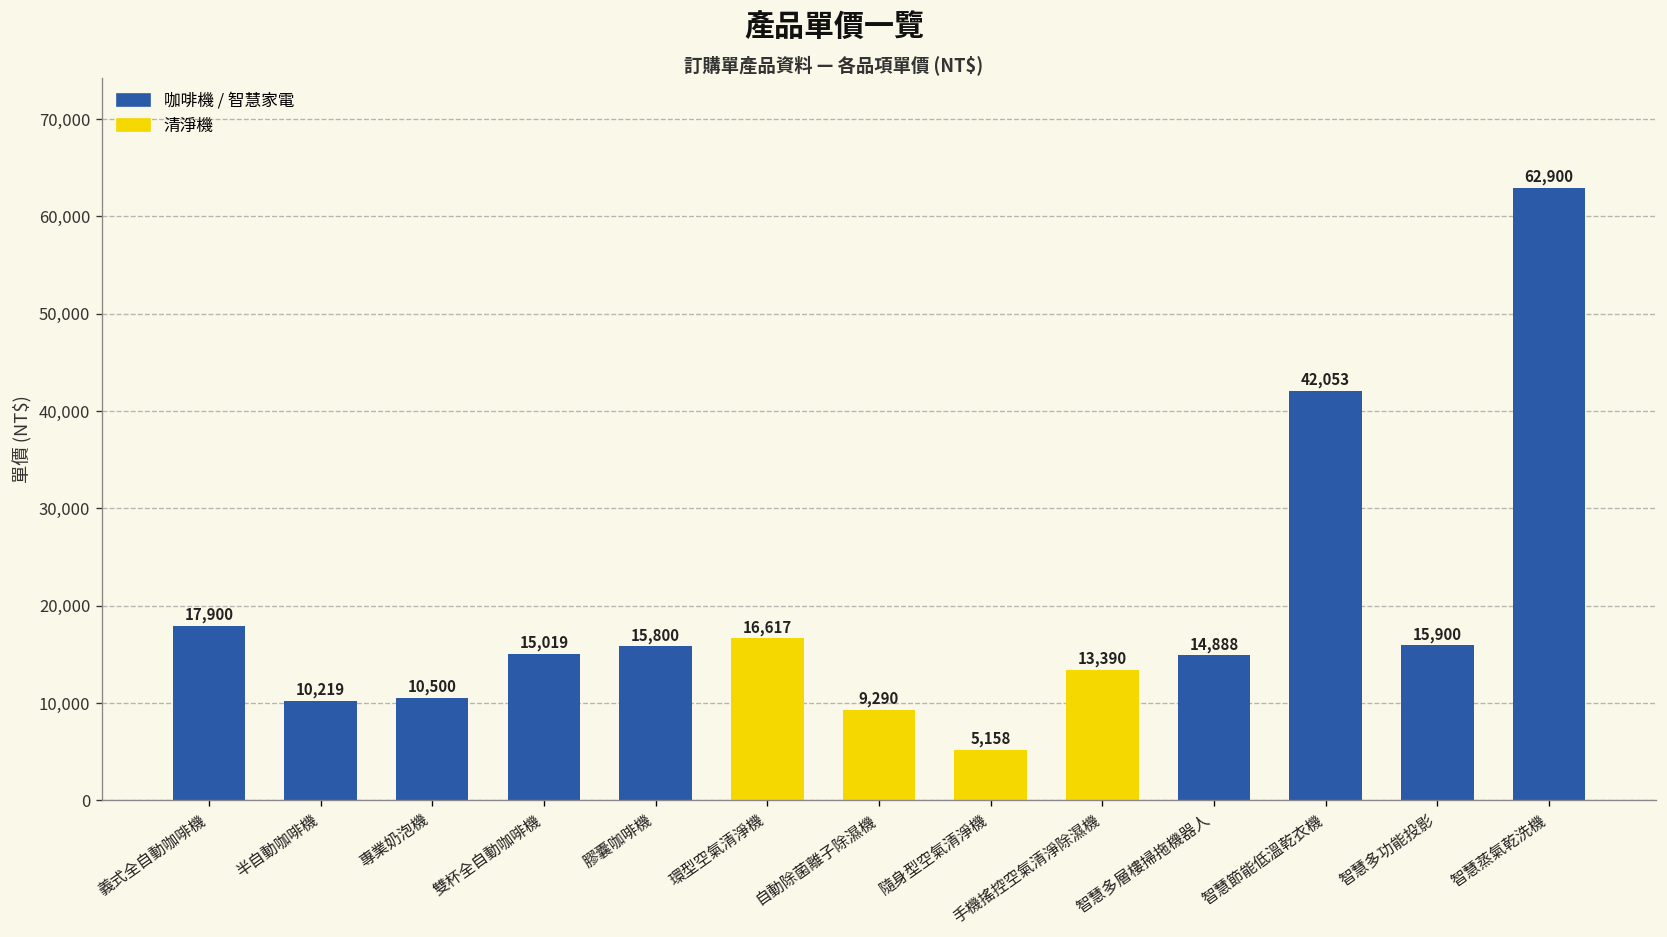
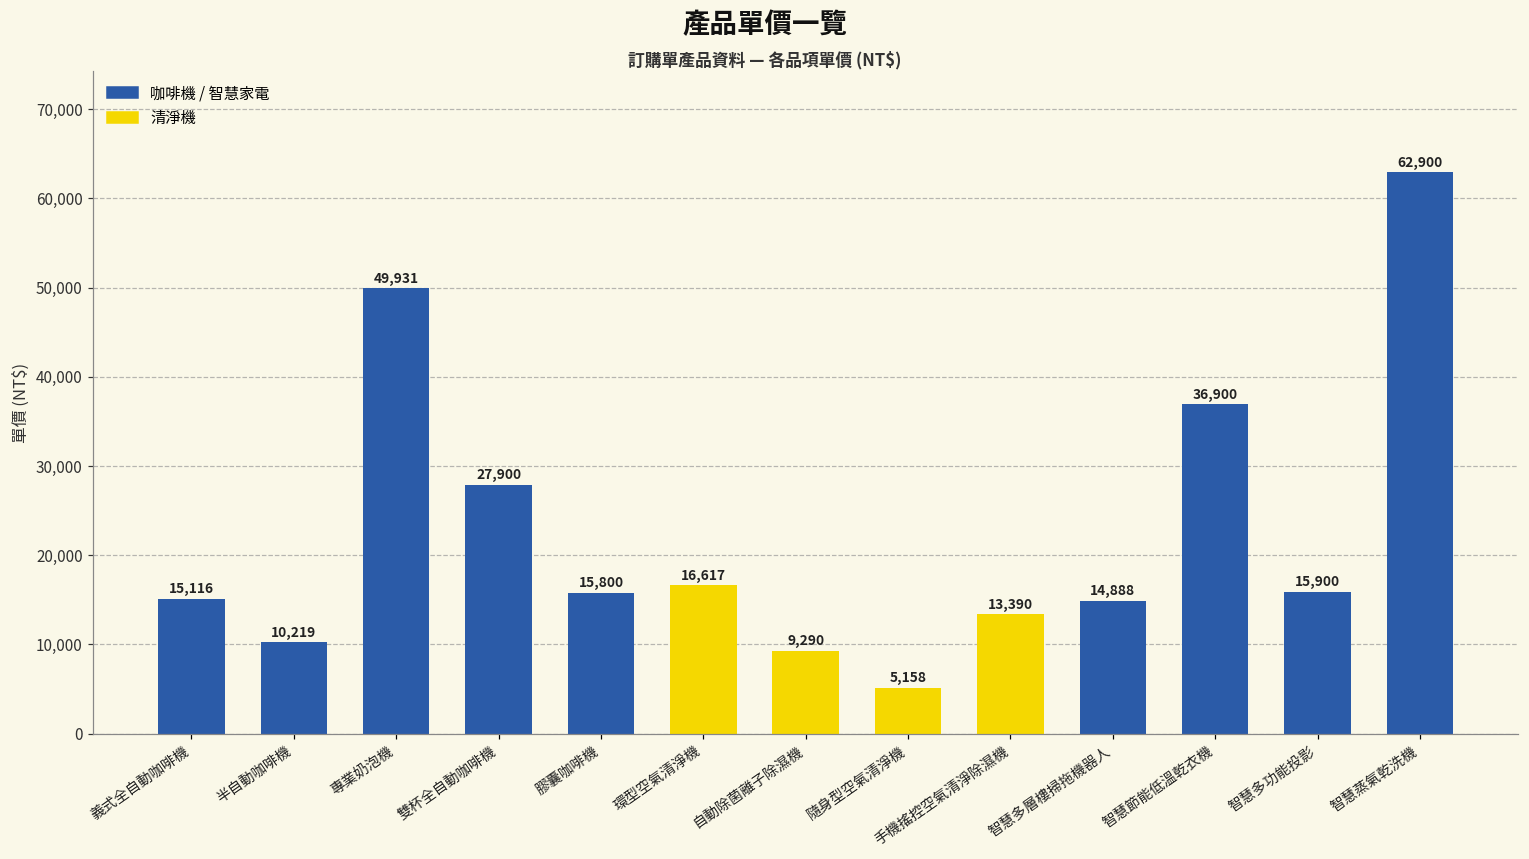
義式全自動咖啡機: 17,900 -> 15,116
專業奶泡機: 10,500 -> 49,931
雙杯全自動咖啡機: 15,019 -> 27,900
智慧節能低溫乾衣機: 42,053 -> 36,900
